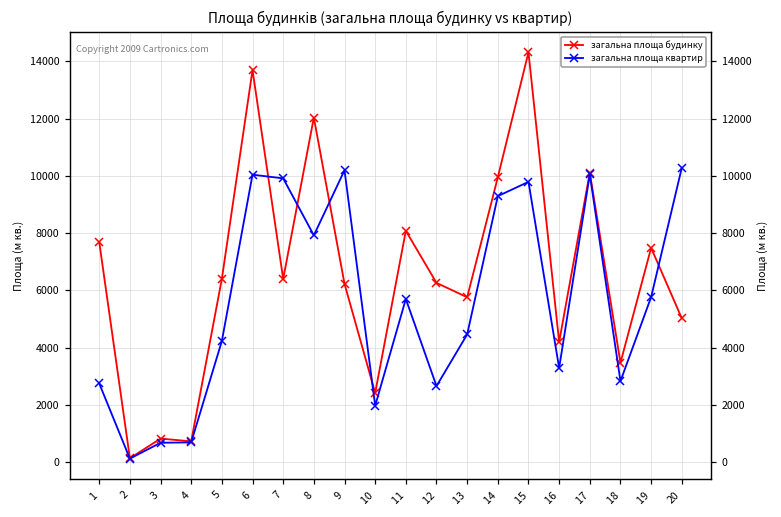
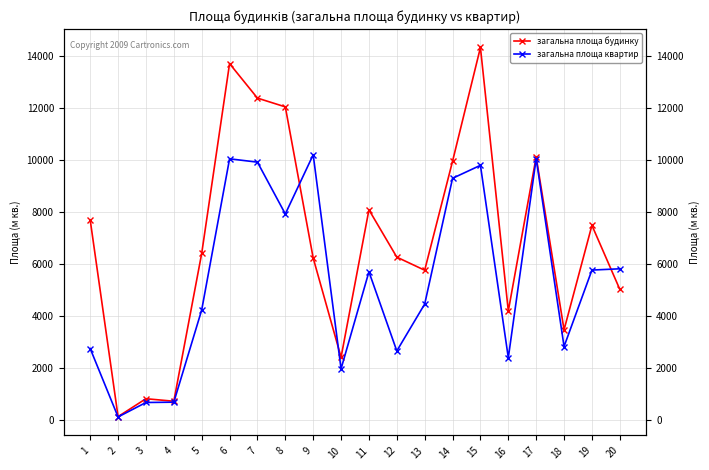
загальна площа будинку, 7: 6400 -> 12400
загальна площа квартир, 16: 3300 -> 2400
загальна площа квартир, 20: 10300 -> 5800
